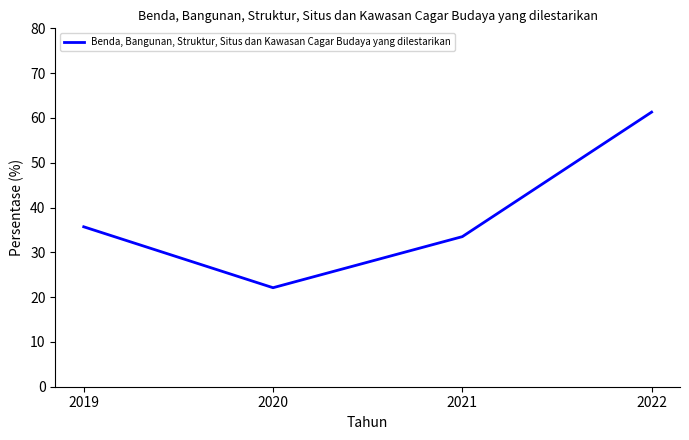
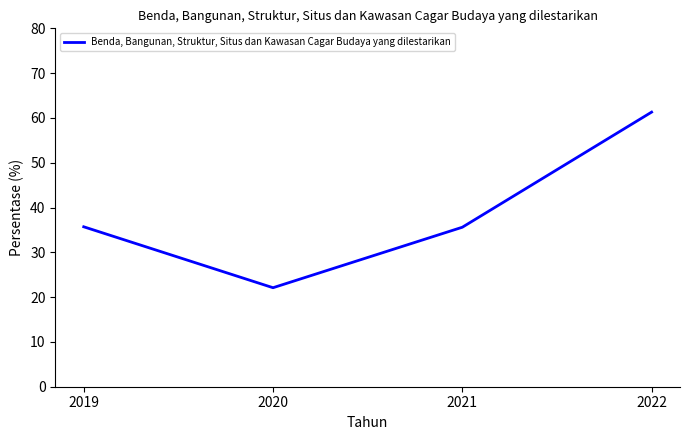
2021: 34 -> 36
